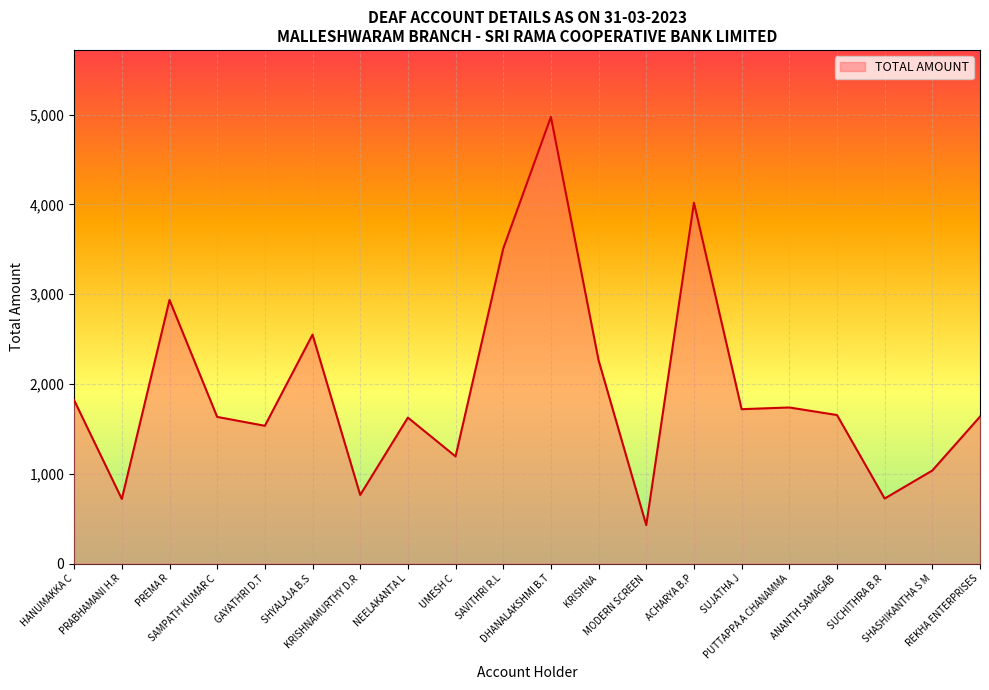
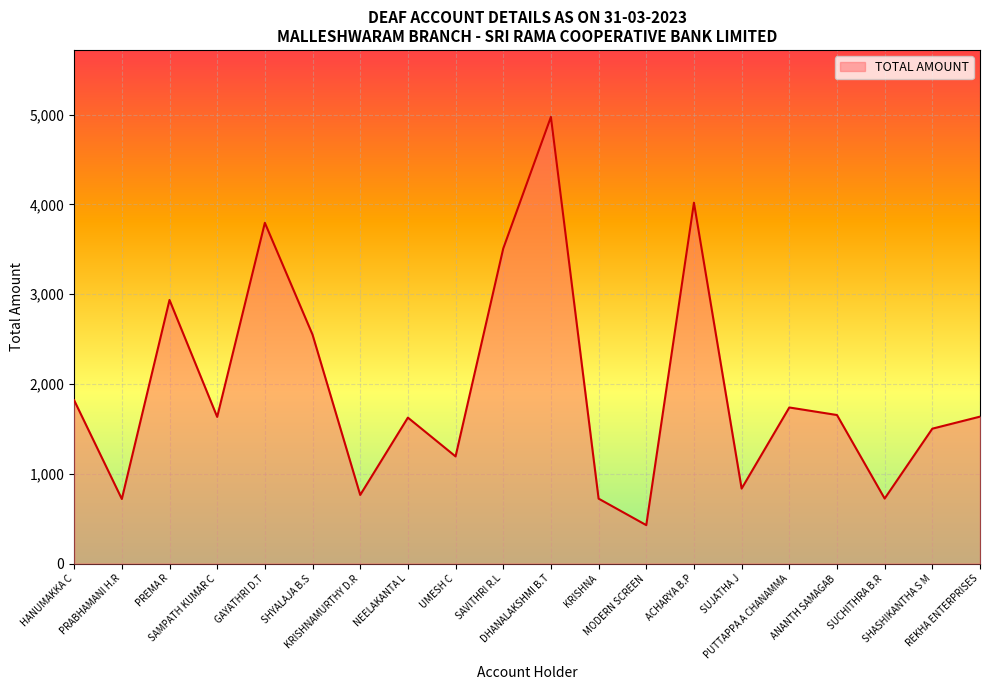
GAYATHRI D.T: 1,500 -> 3,800
KRISHNA: 2,300 -> 700
SUJATHA J: 1,700 -> 800
SHASHIKANTHA S M: 1,000 -> 1,500
